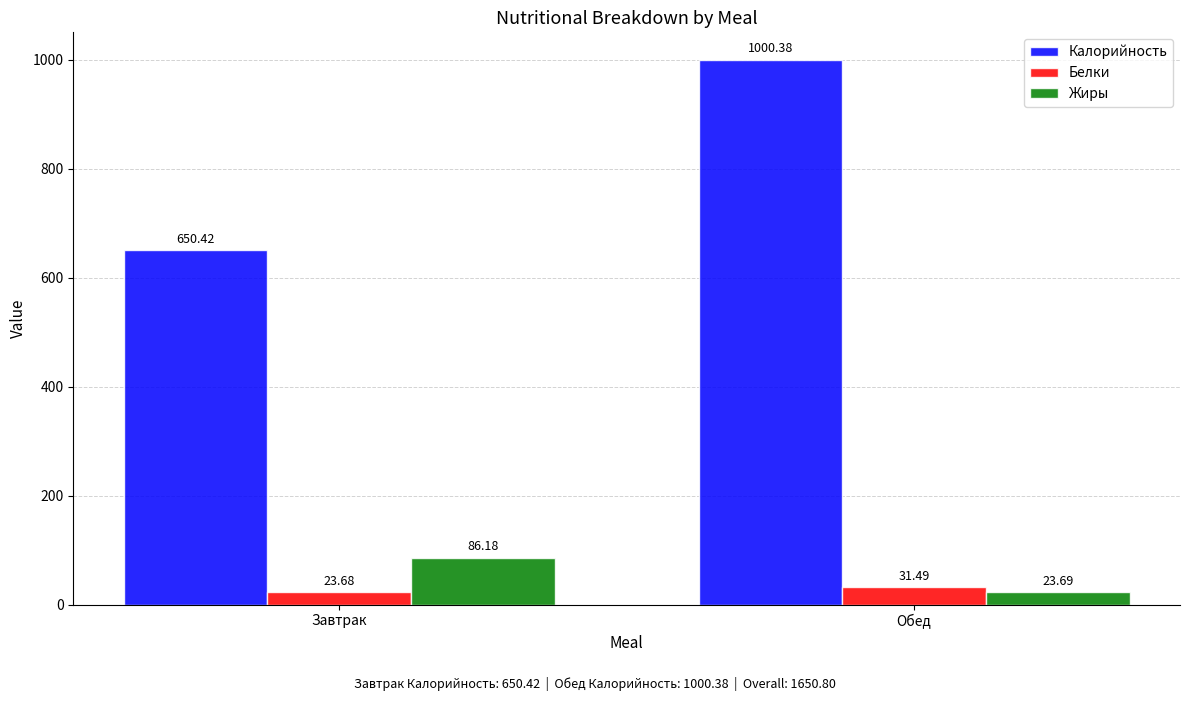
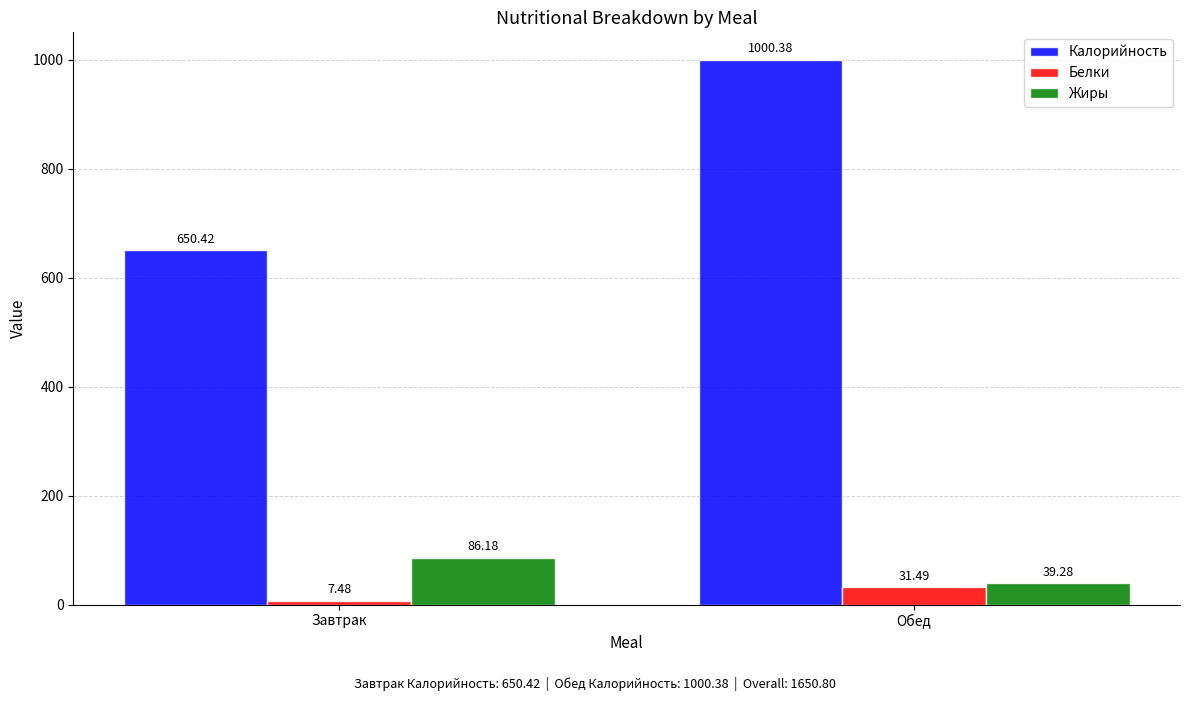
Белки, Завтрак: 23.68 -> 7.48
Жиры, Обед: 23.69 -> 39.28
